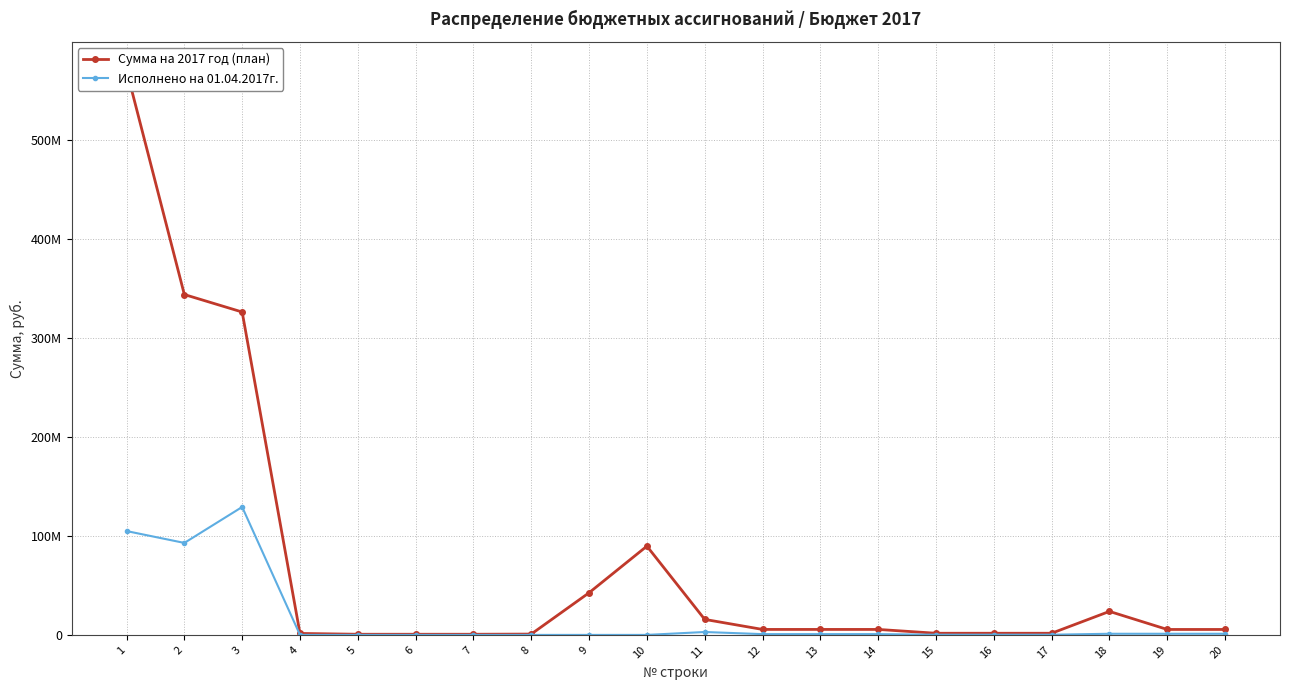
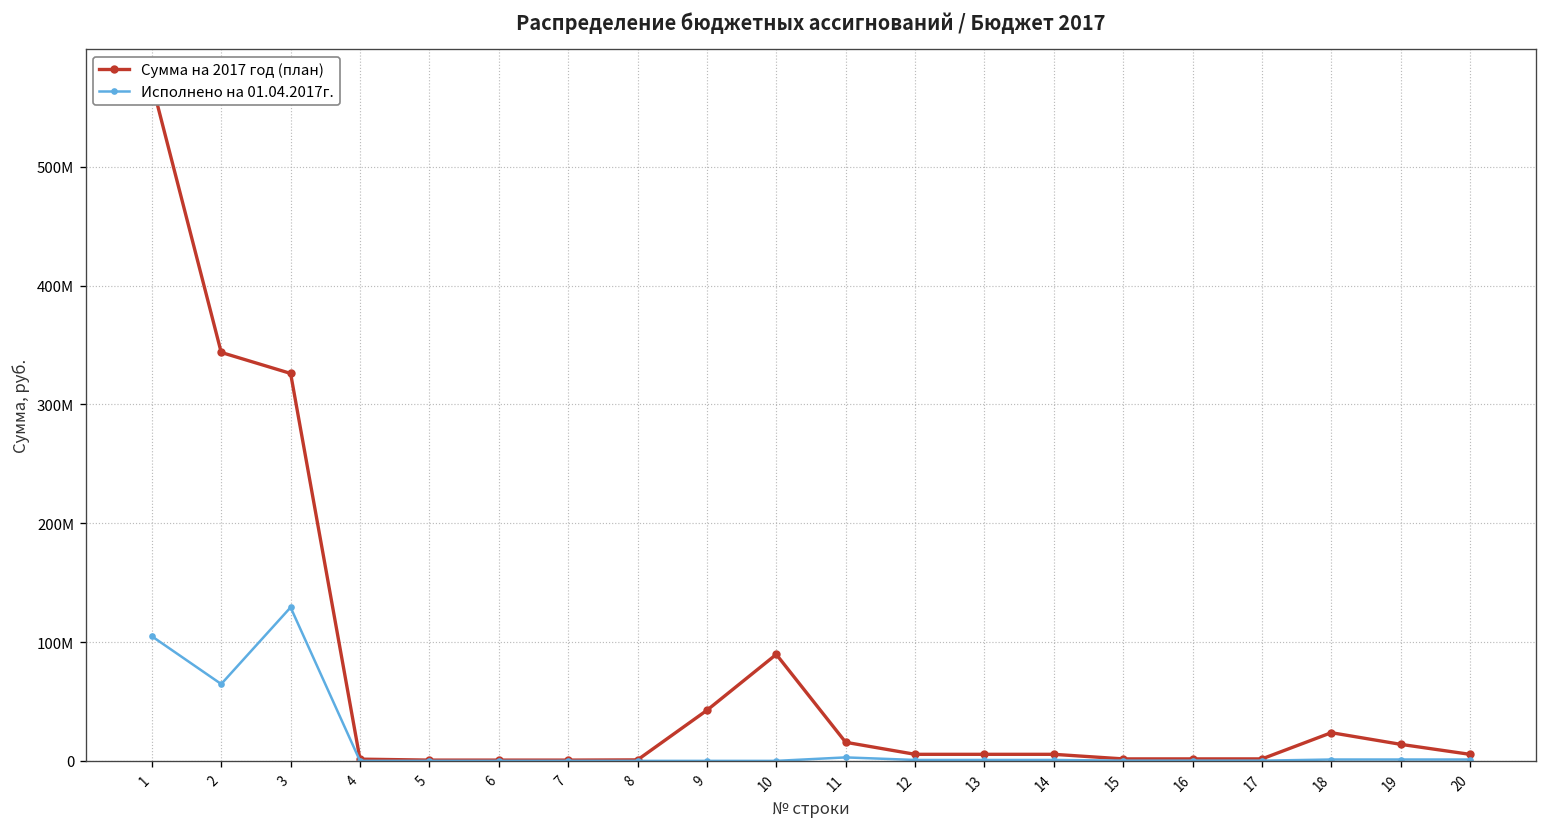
Исполнено на 01.04.2017г., 2: 90000000 -> 60000000
Сумма на 2017 год (план), 19: 5000000 -> 14000000
